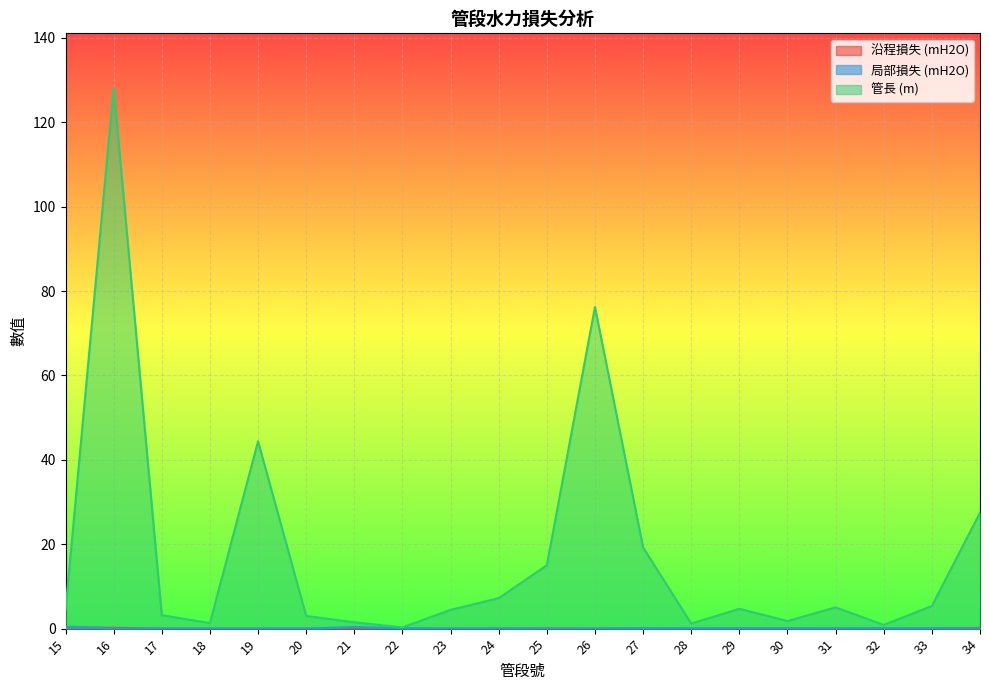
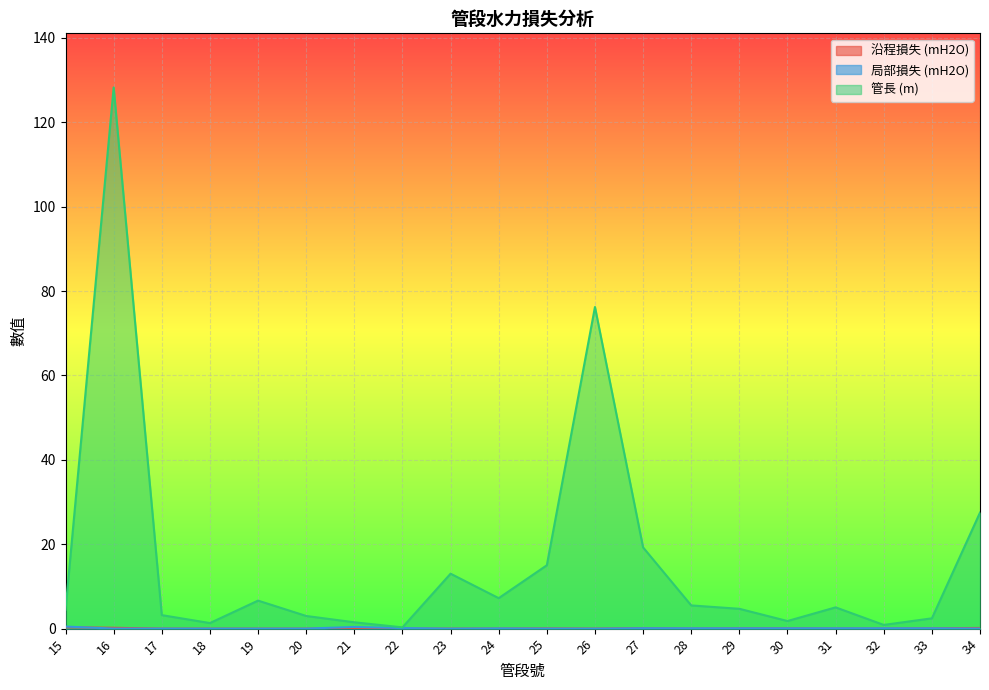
管長 (m), 19: 44 -> 7
管長 (m), 23: 4 -> 13
管長 (m), 28: 1 -> 6
管長 (m), 33: 5 -> 2
